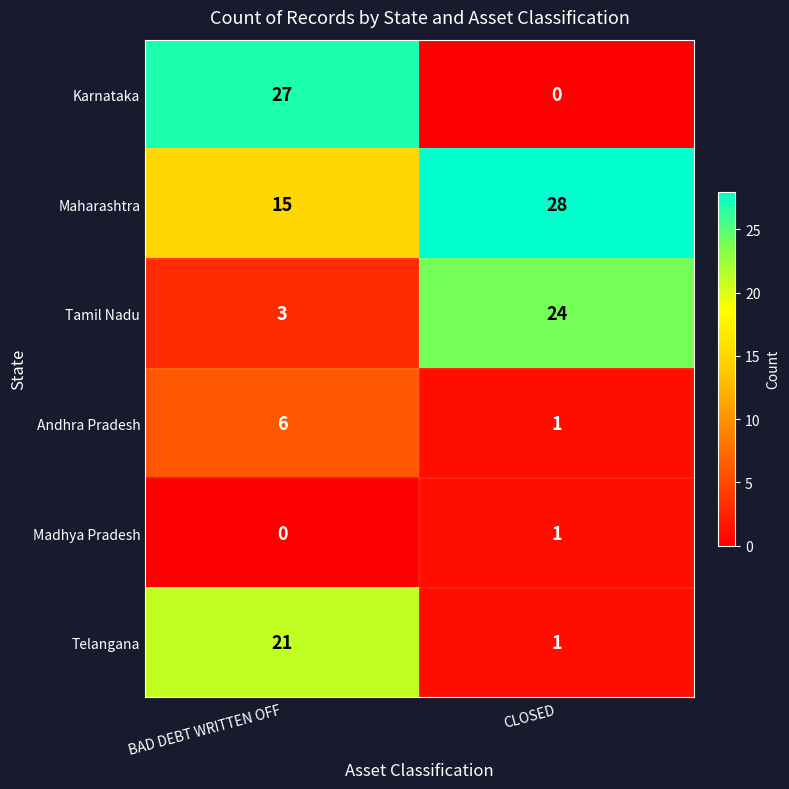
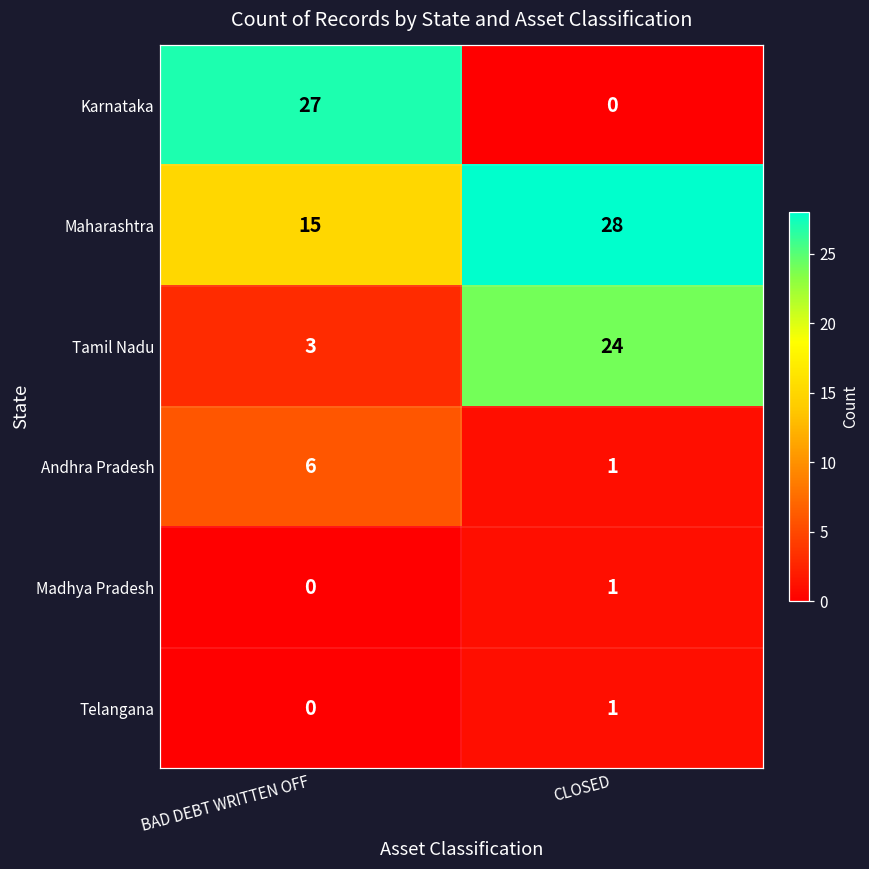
Telangana, BAD DEBT WRITTEN OFF: 21 -> 0
